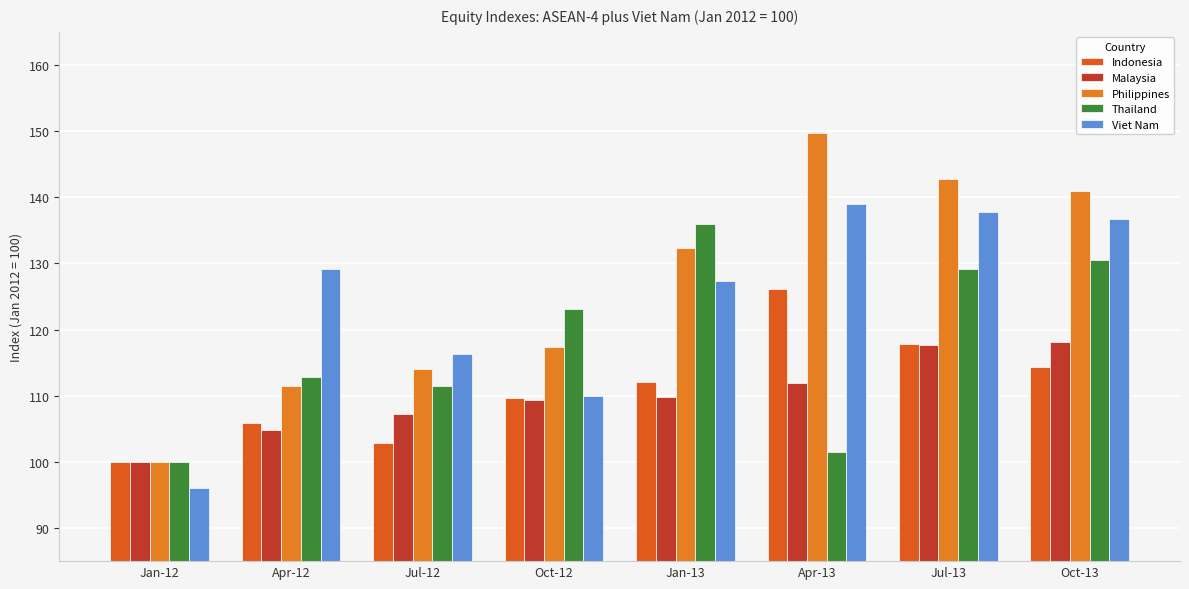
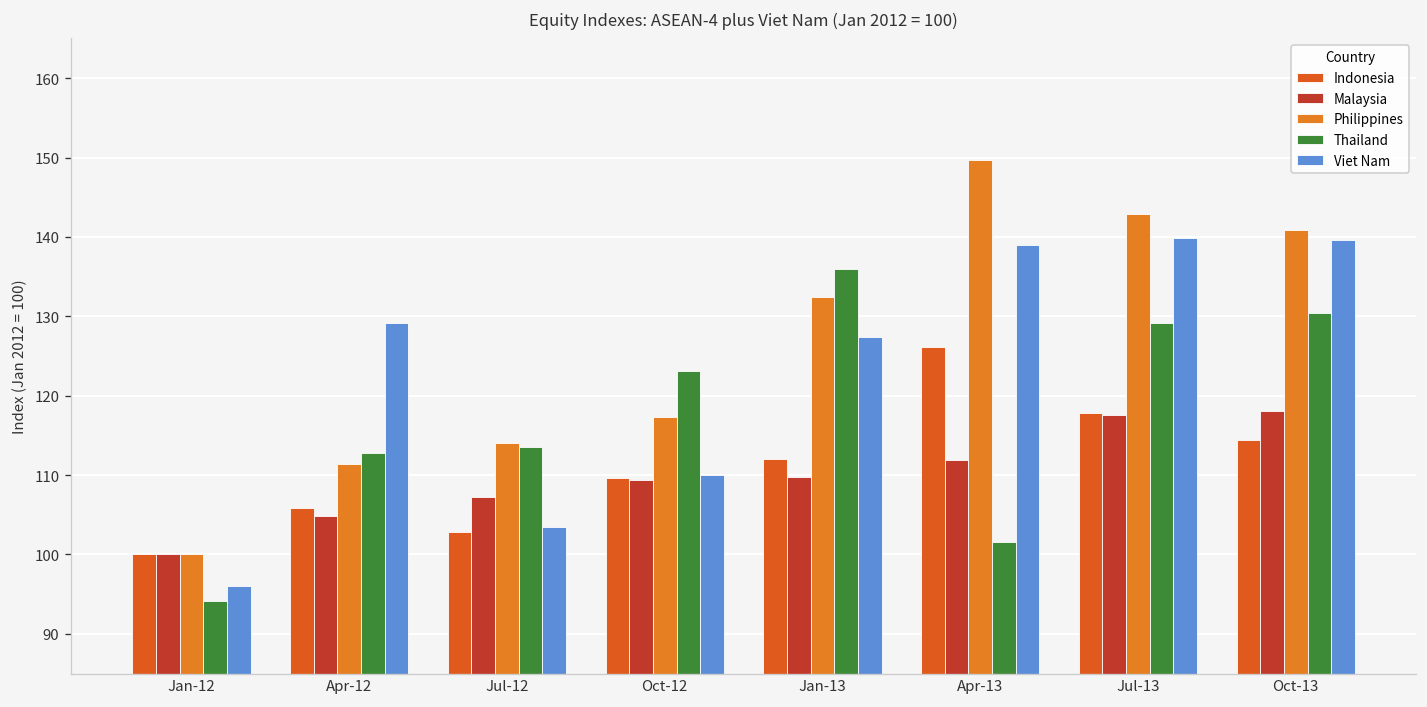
Thailand, Jan-12: 100 -> 94
Thailand, Jul-12: 111 -> 114
Viet Nam, Jul-12: 116 -> 103
Viet Nam, Jul-13: 138 -> 140
Viet Nam, Oct-13: 137 -> 140
